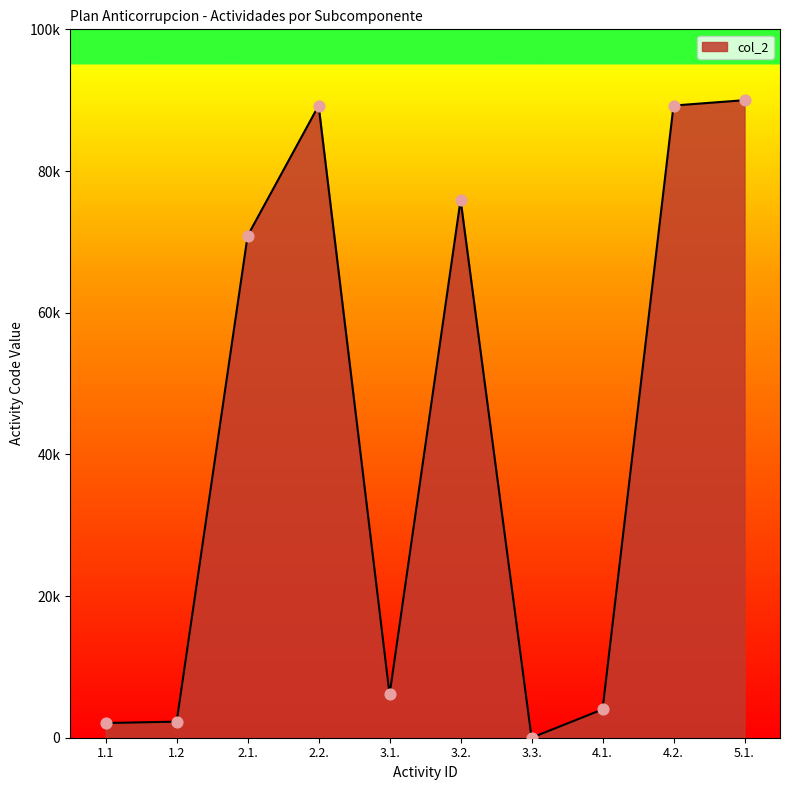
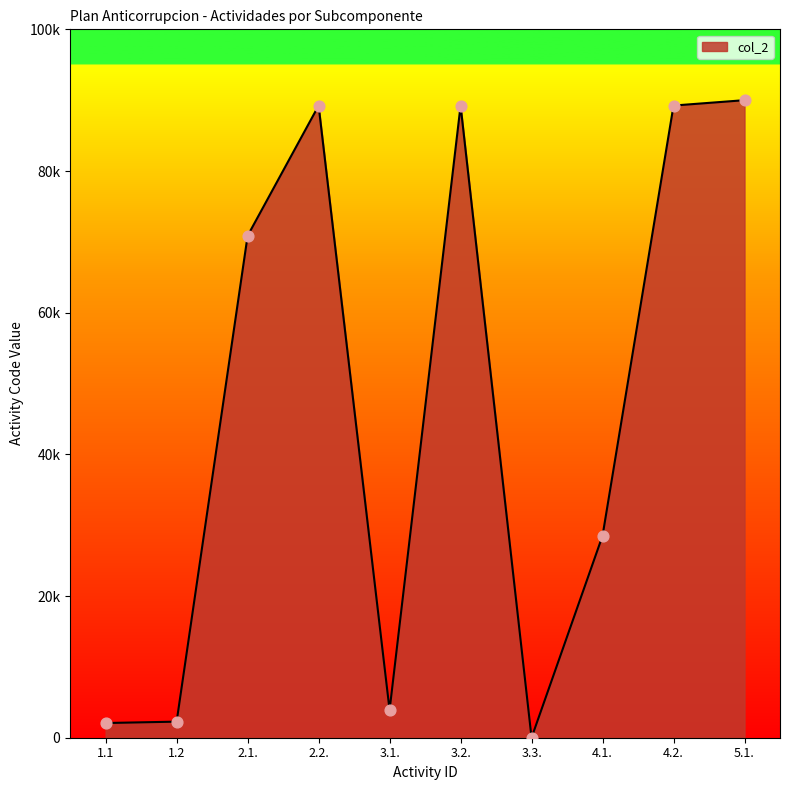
3.1.: 6000 -> 4000
3.2.: 76000 -> 89000
4.1.: 4000 -> 29000
